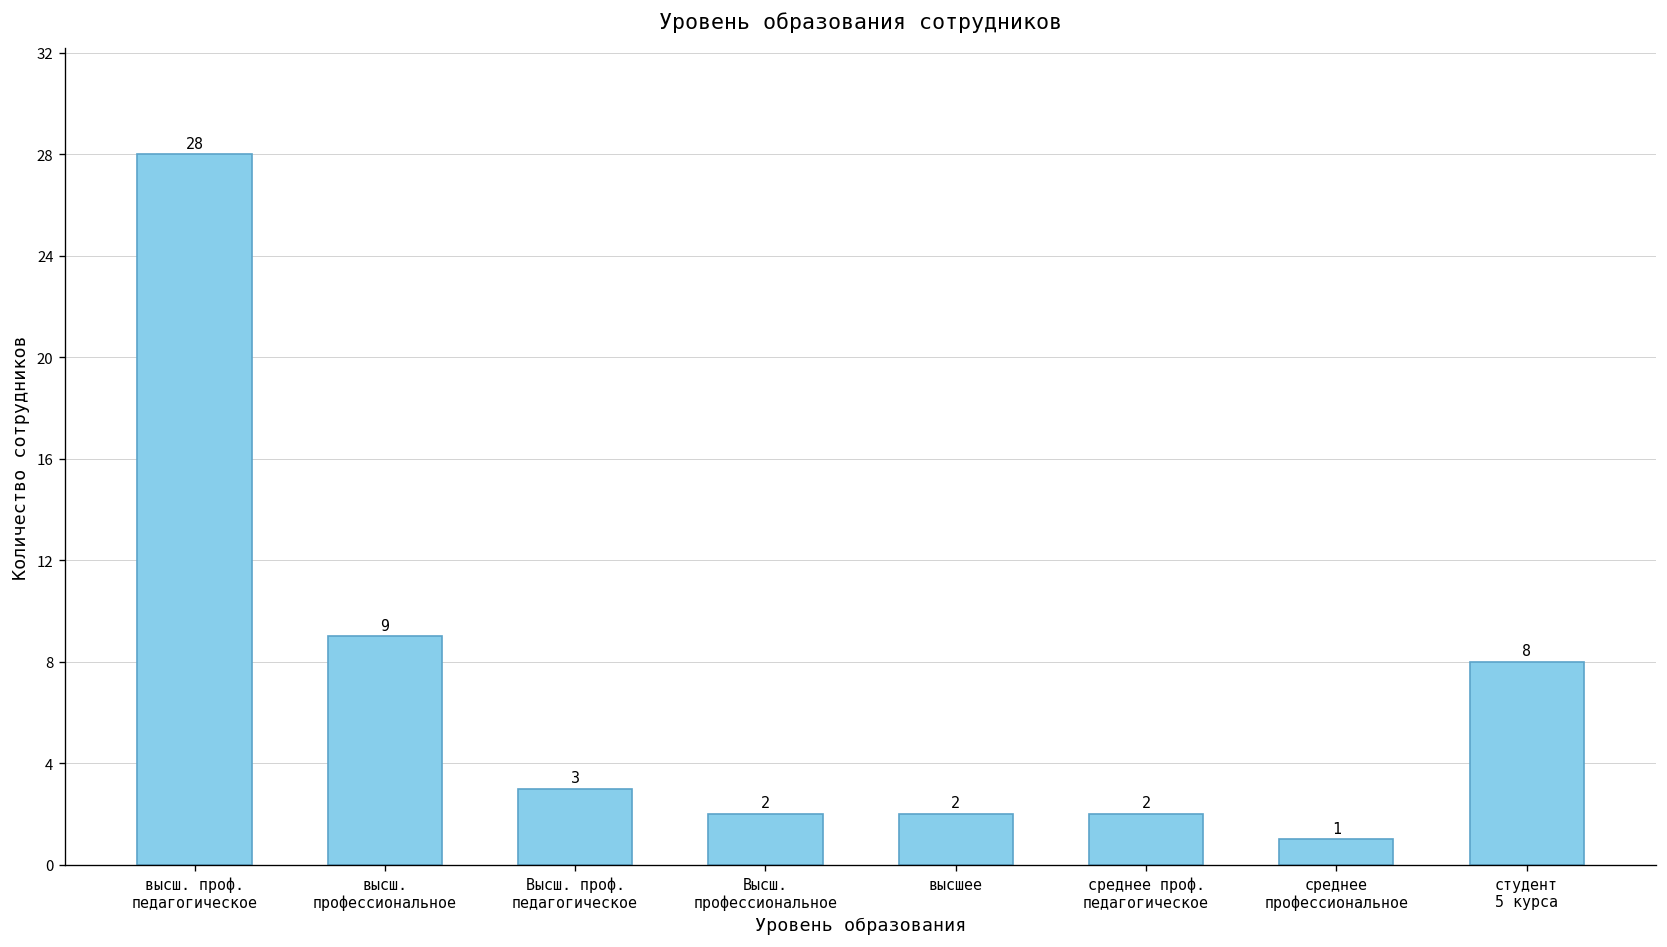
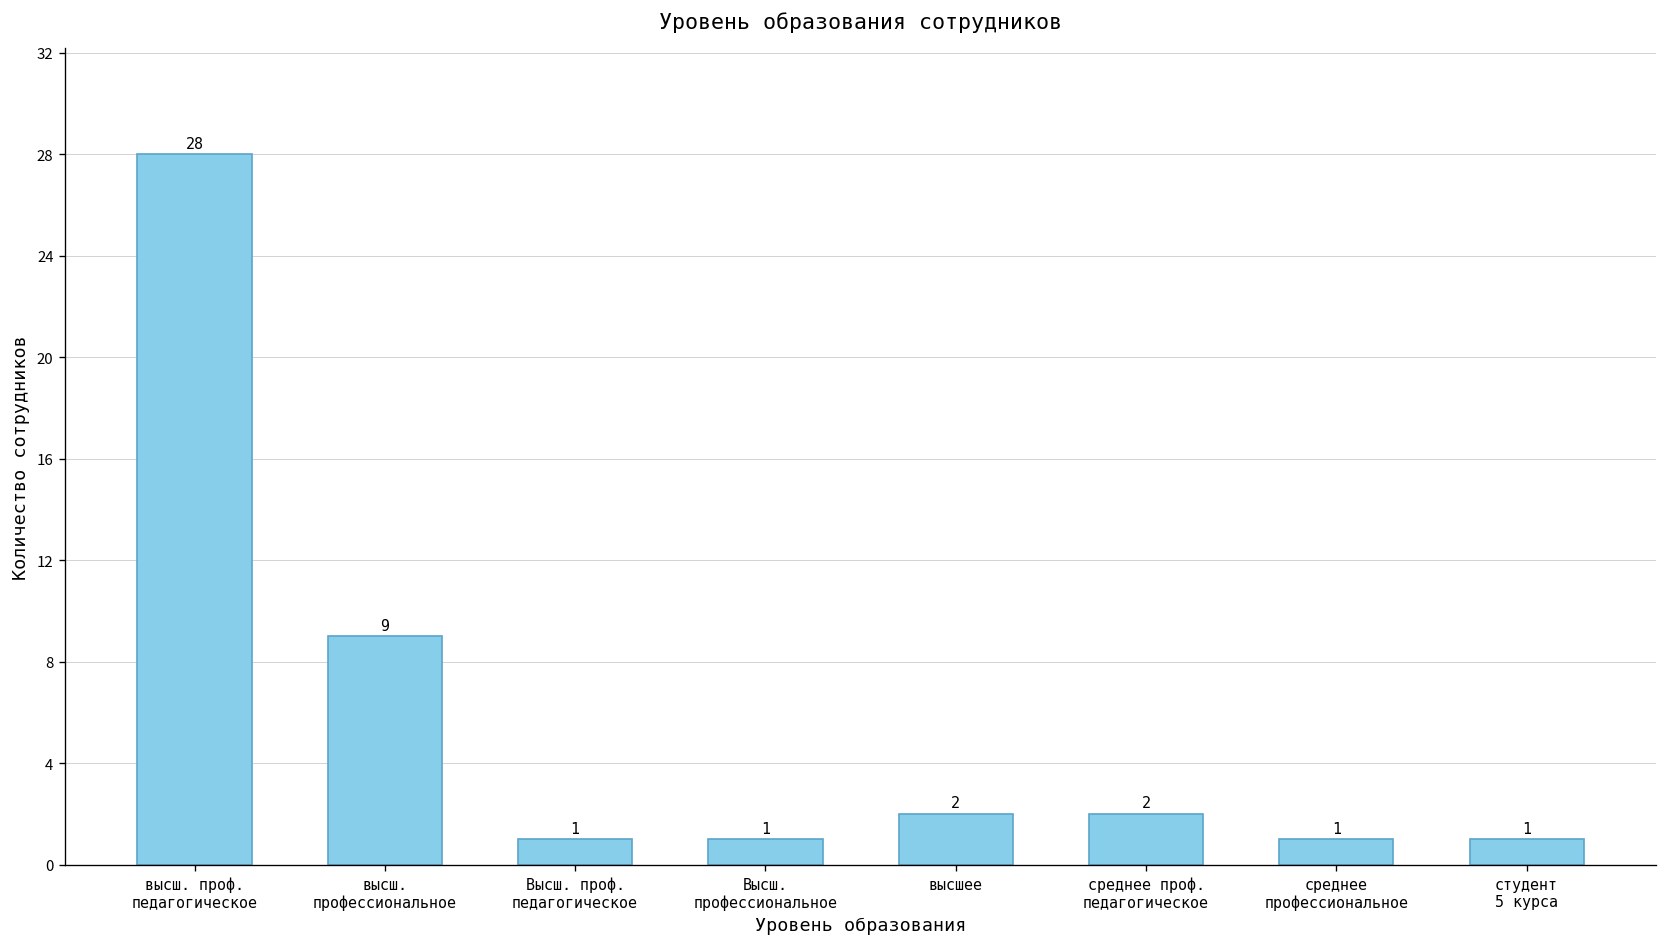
Высш. проф. педагогическое: 3 -> 1
Высш. профессиональное: 2 -> 1
студент 5 курса: 8 -> 1
